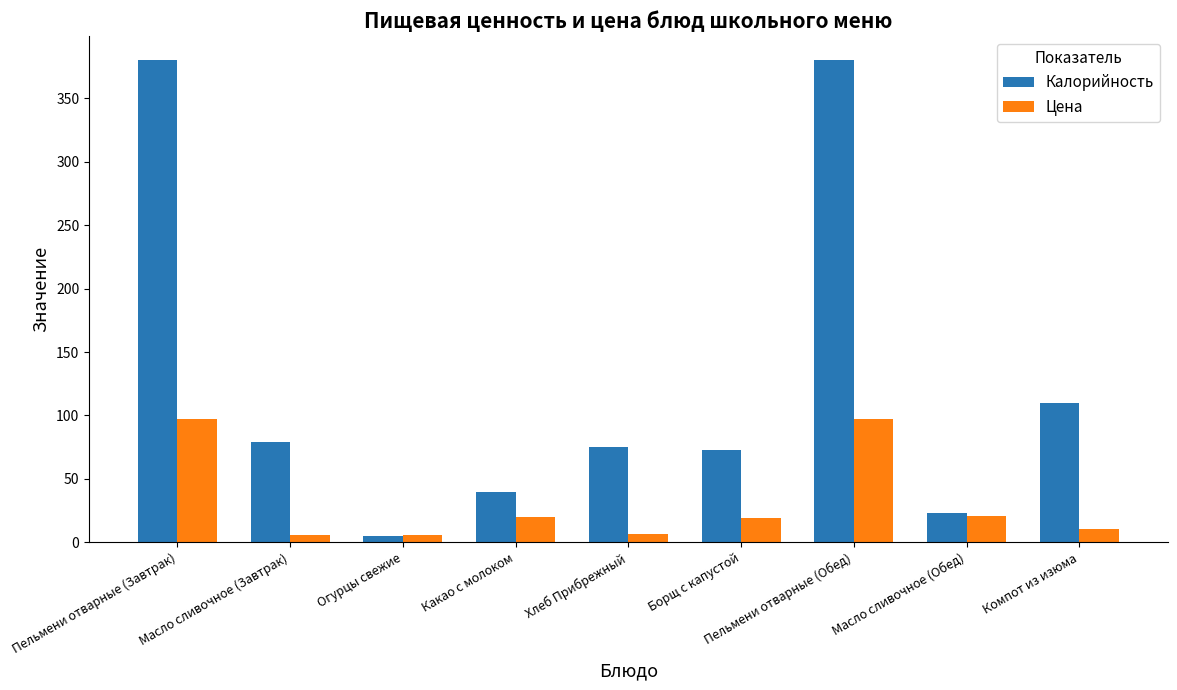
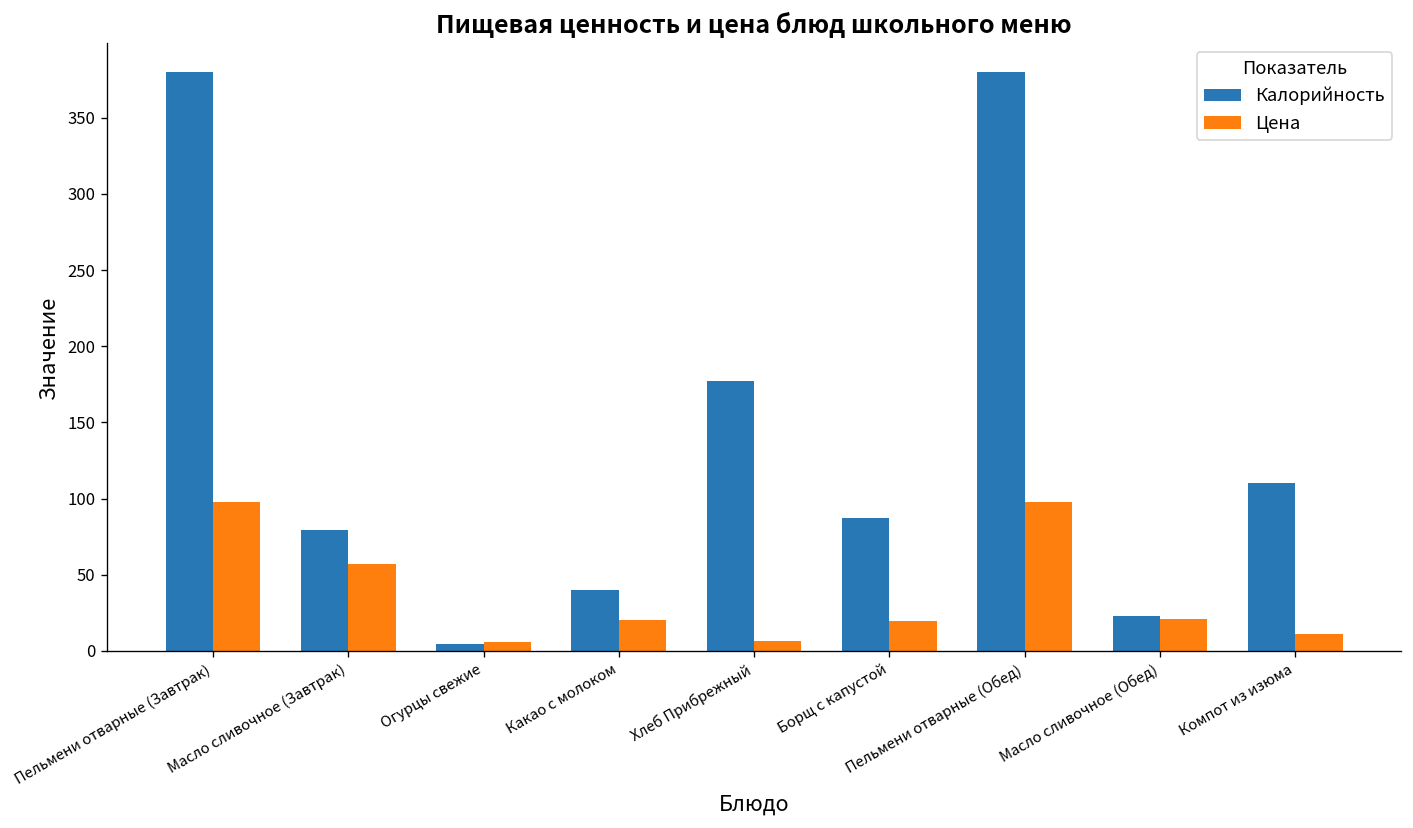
Цена, Масло сливочное (Завтрак): 6 -> 57
Калорийность, Хлеб Прибрежный: 75 -> 177
Калорийность, Борщ с капустой: 73 -> 87
